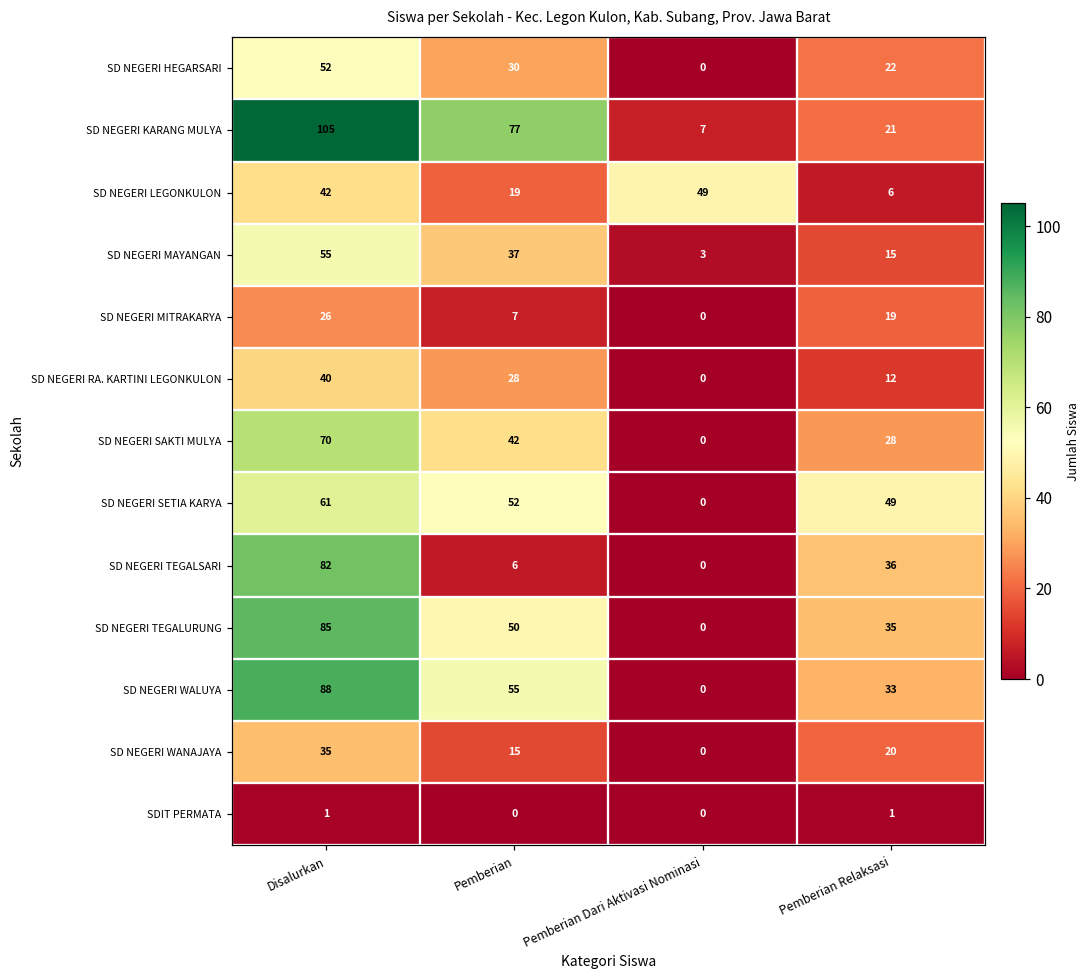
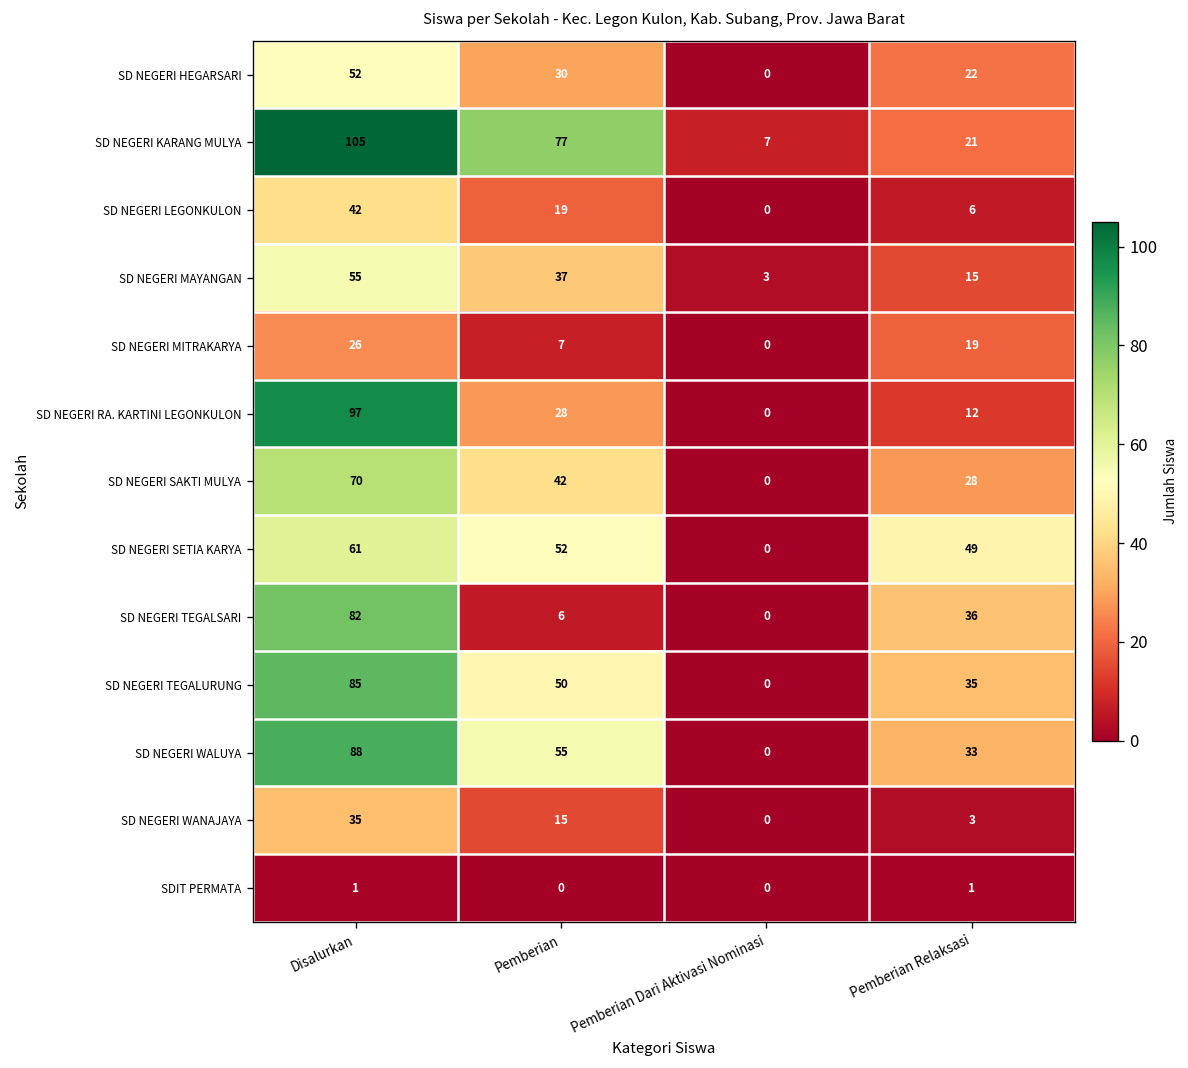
SD NEGERI LEGONKULON, Pemberian Dari Aktivasi Nominasi: 49 -> 0
SD NEGERI RA. KARTINI LEGONKULON, Disalurkan: 40 -> 97
SD NEGERI WANAJAYA, Pemberian Relaksasi: 20 -> 3
